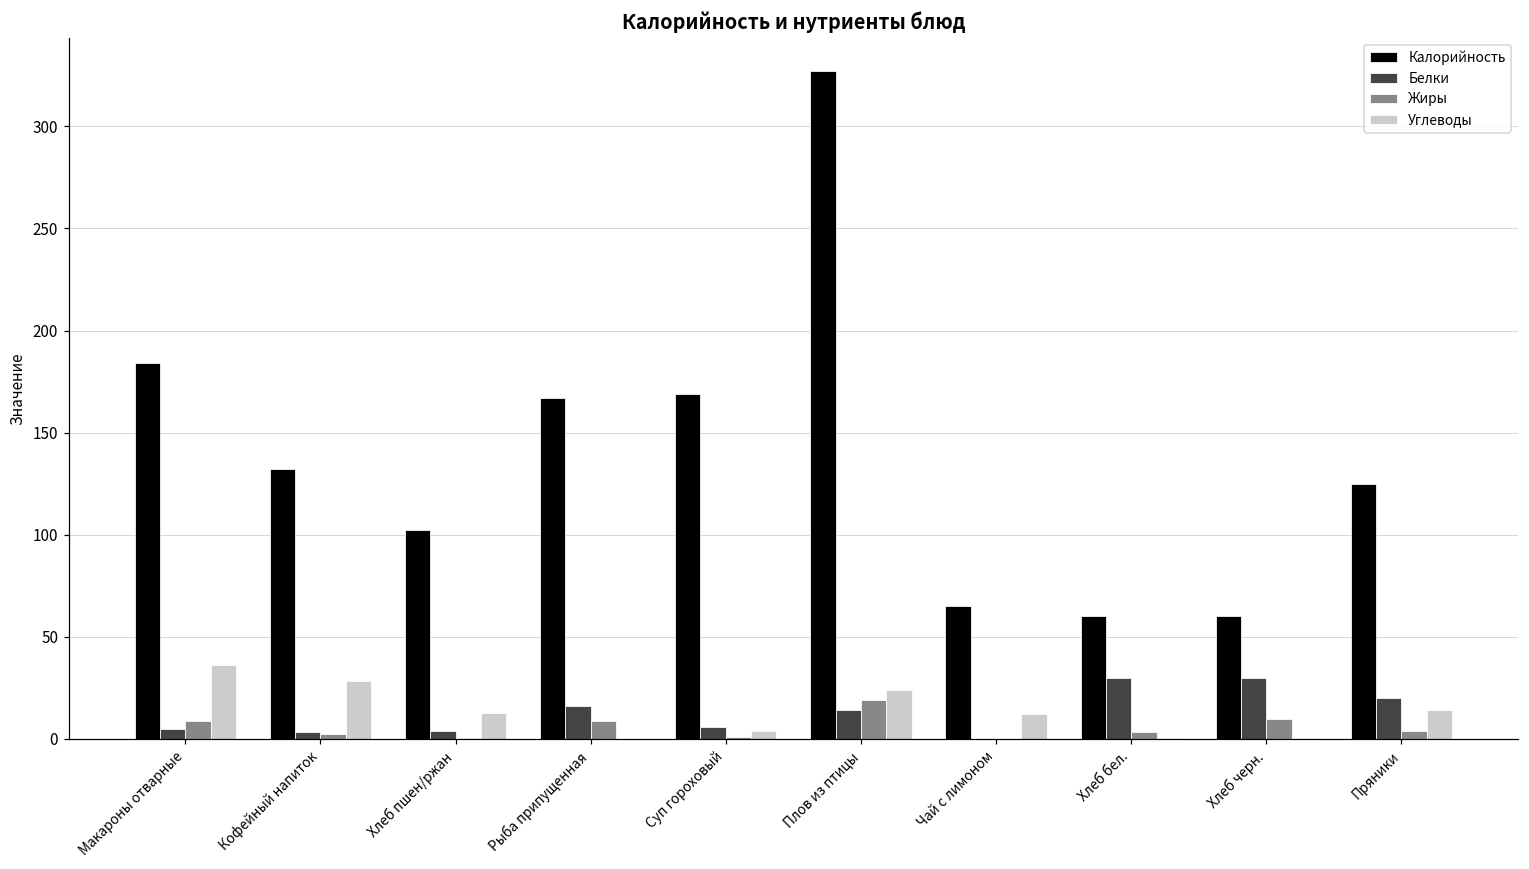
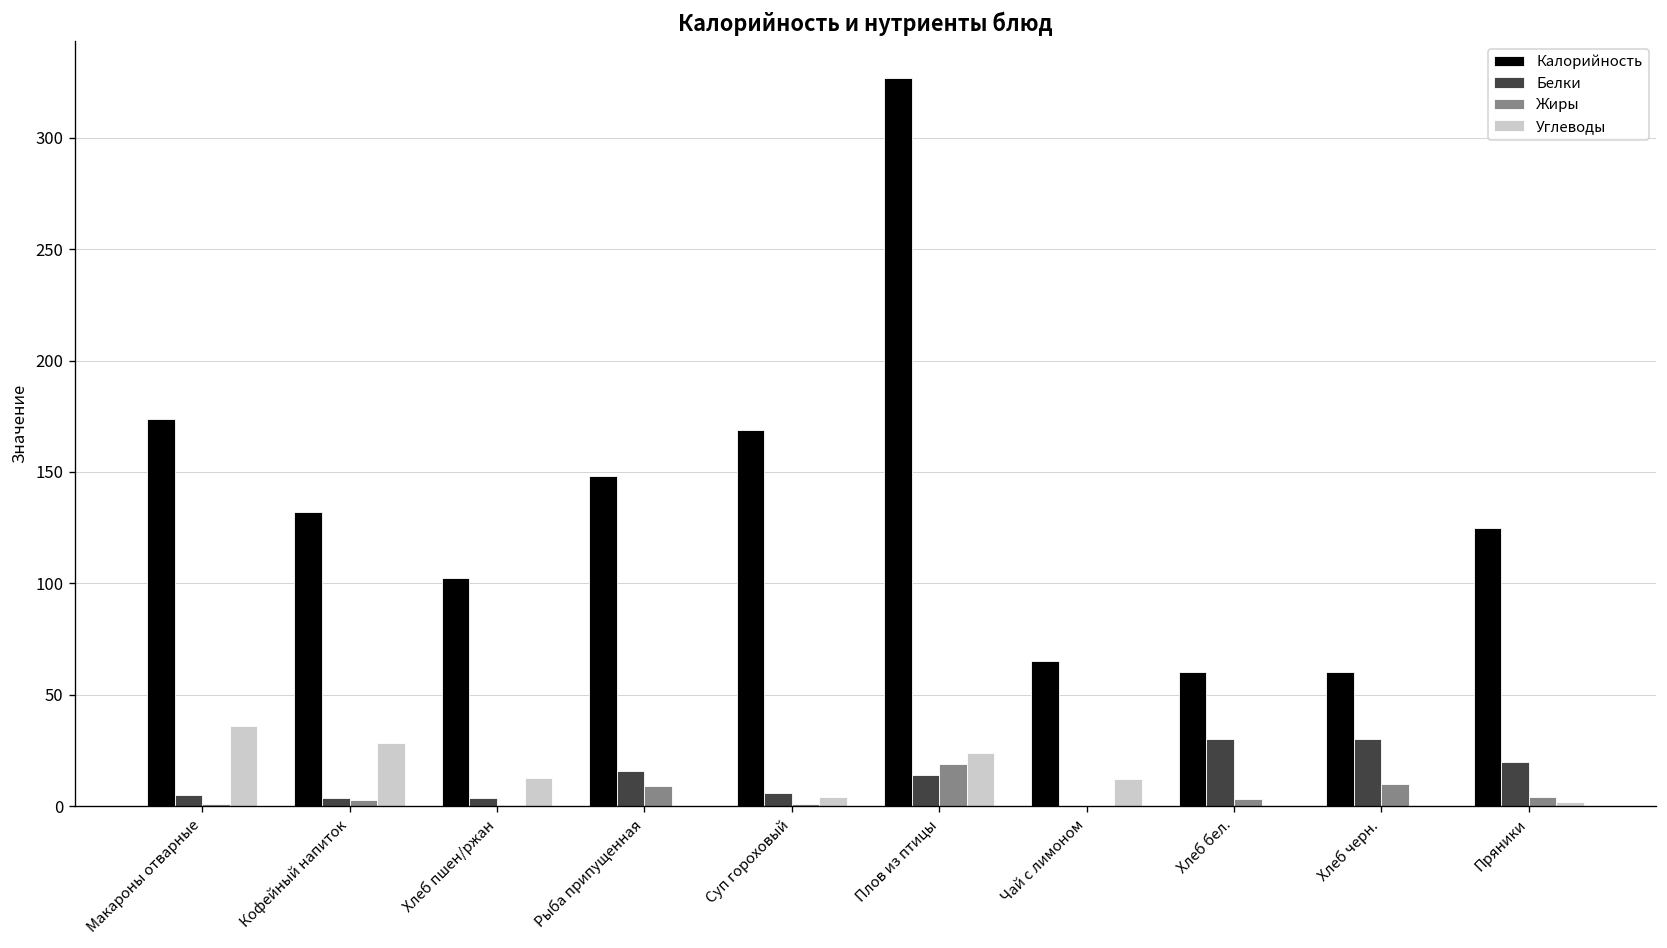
Калорийность, Макароны отварные: 184 -> 174
Жиры, Макароны отварные: 9 -> 1
Калорийность, Рыба припущенная: 167 -> 148
Углеводы, Пряники: 14 -> 2
